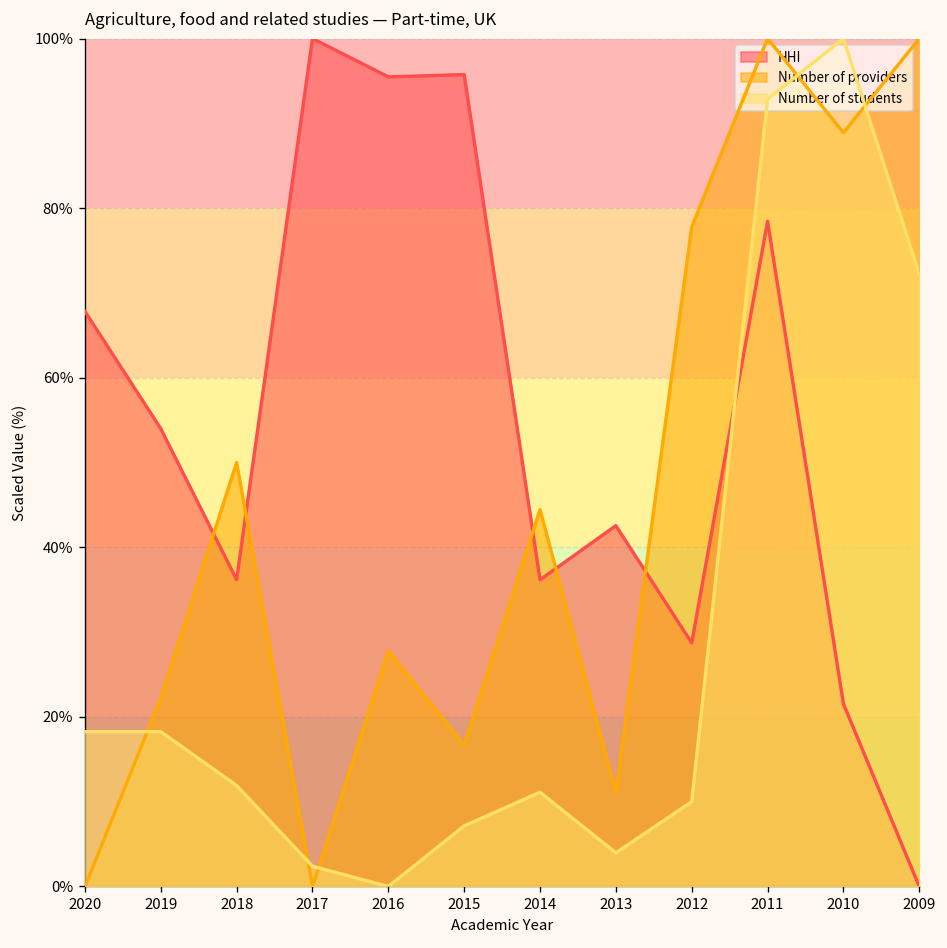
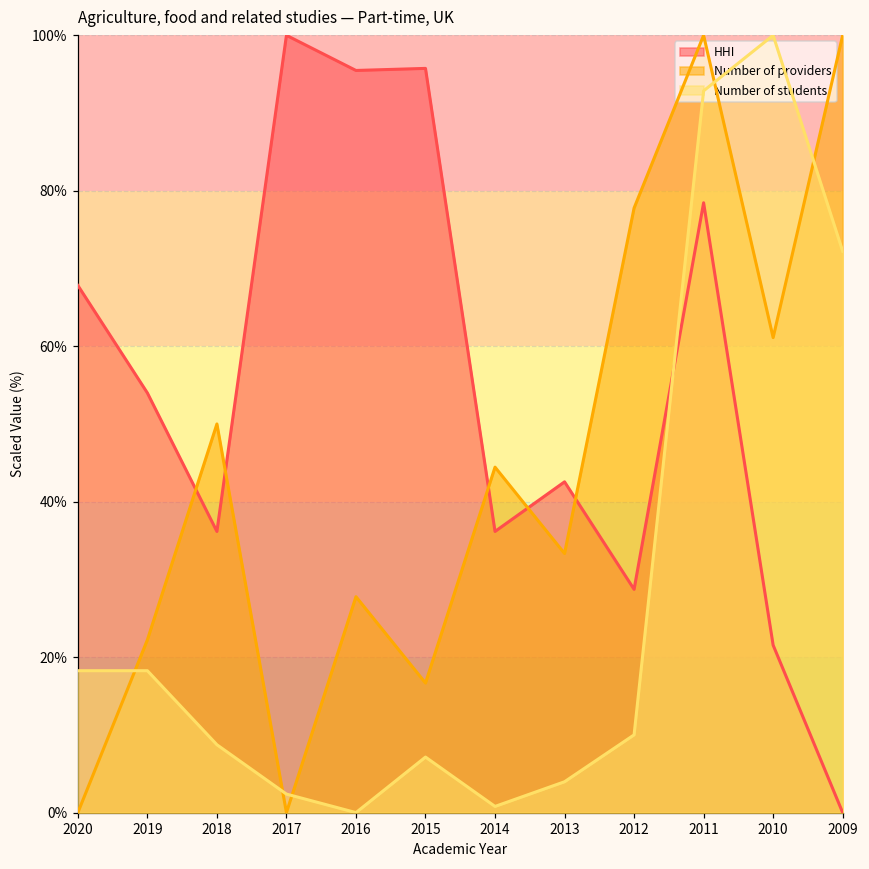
Number of students, 2018: 12% -> 9%
Number of students, 2014: 11% -> 1%
Number of providers, 2013: 11% -> 33%
Number of providers, 2010: 89% -> 61%
